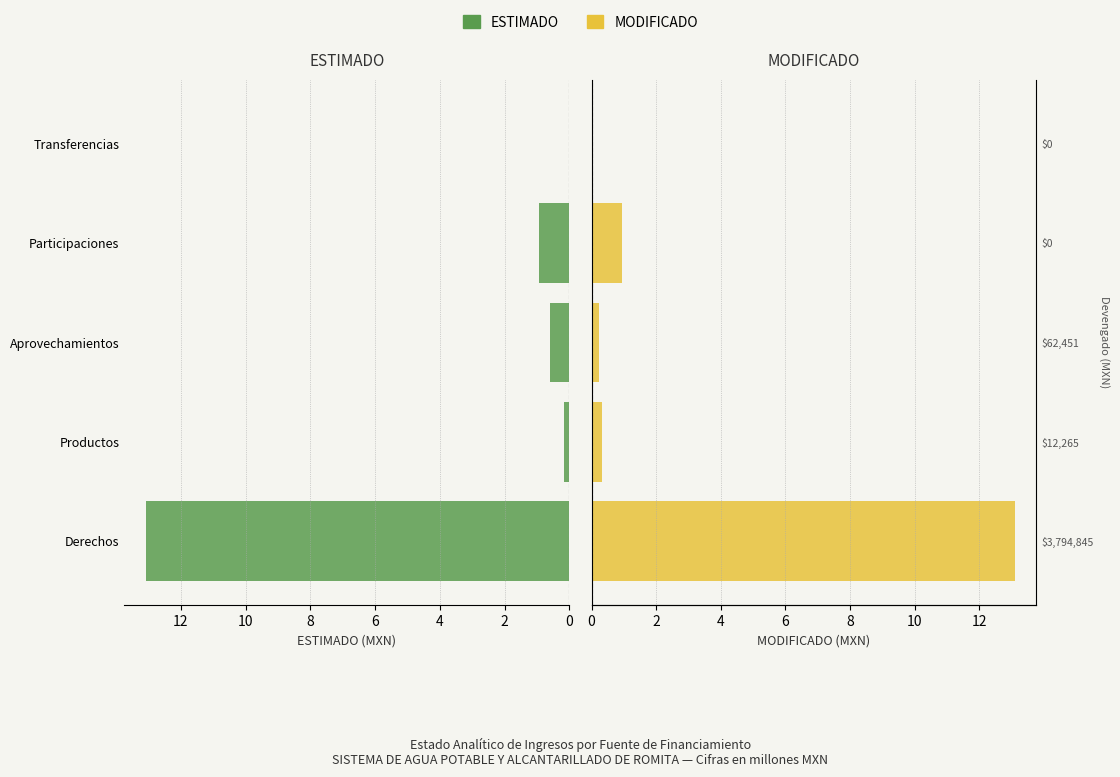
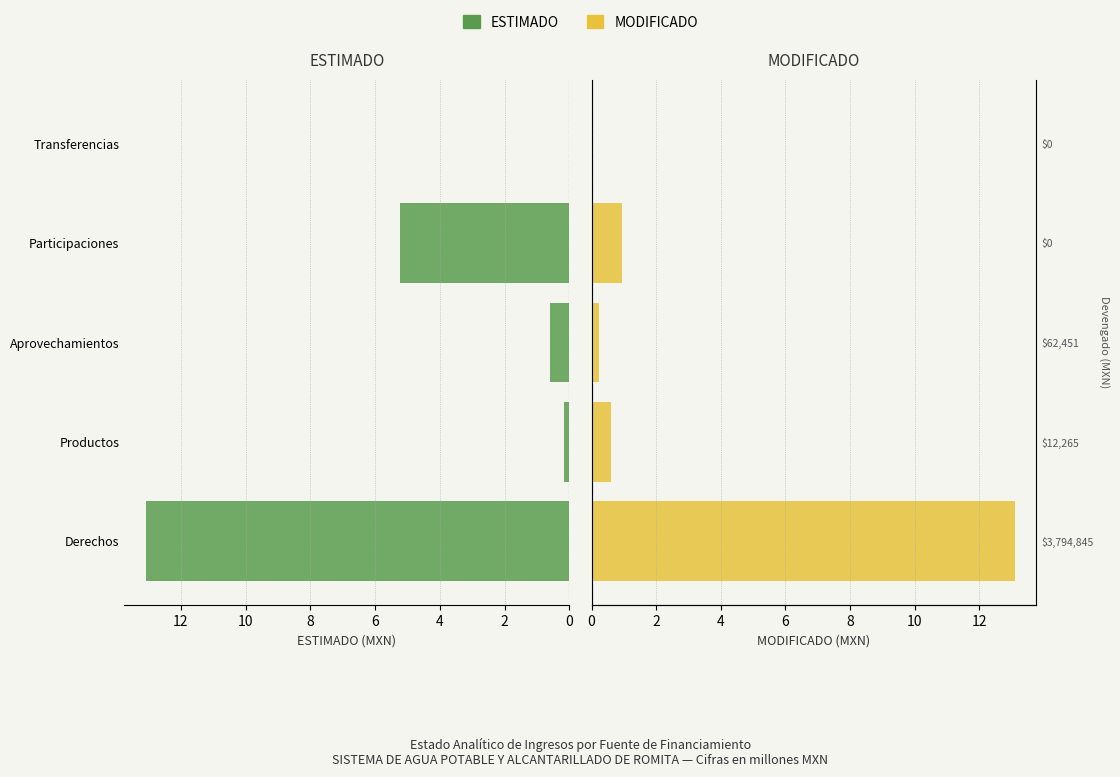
ESTIMADO, Participaciones: 0.9 -> 5.2
MODIFICADO, $12,265: 0.3 -> 0.6
